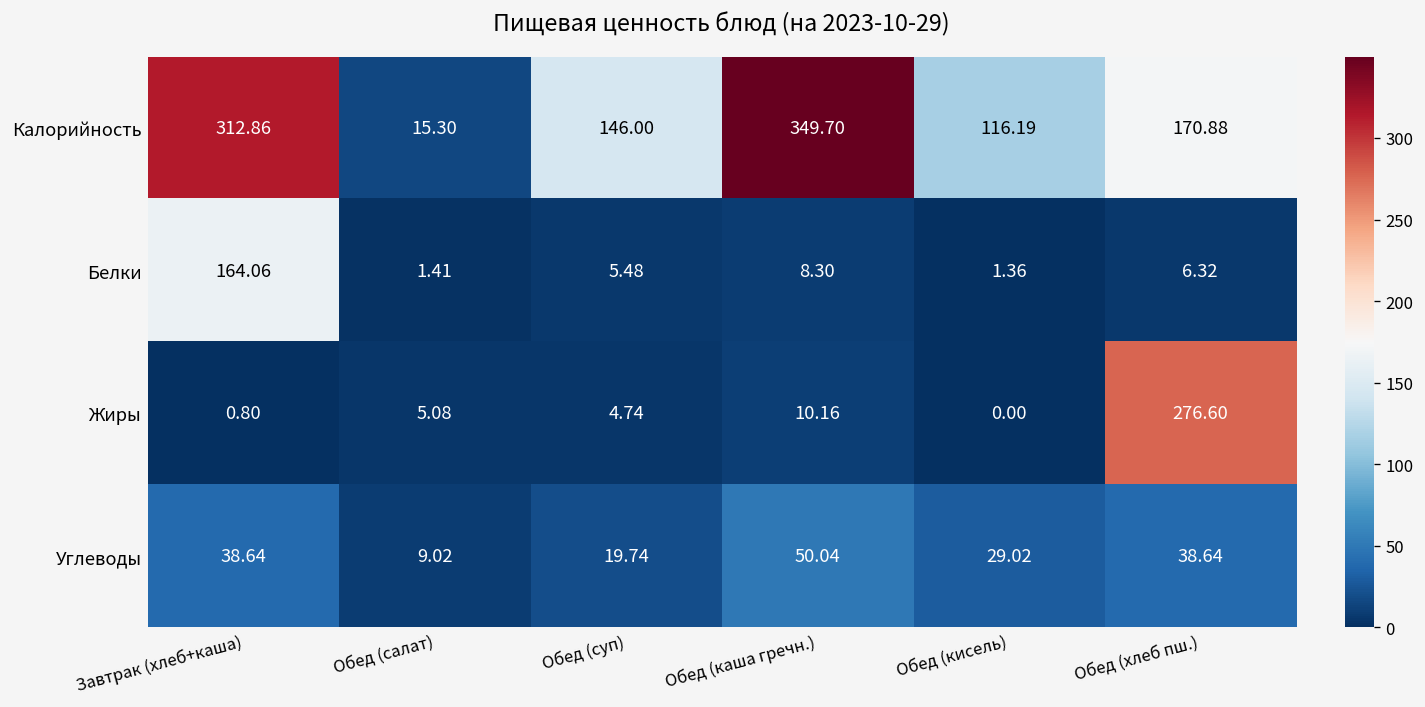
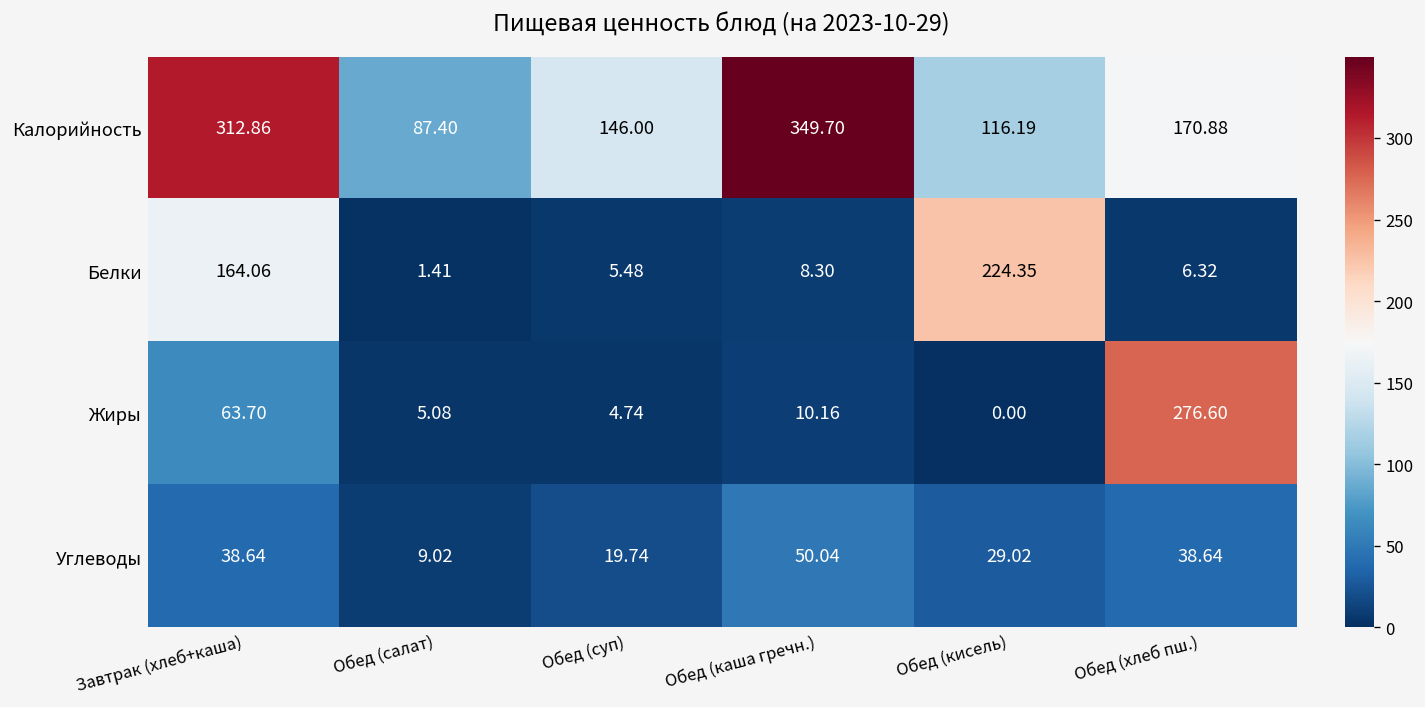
Калорийность, Обед (салат): 15.30 -> 87.40
Белки, Обед (кисель): 1.36 -> 224.35
Жиры, Завтрак (хлеб+каша): 0.80 -> 63.70
